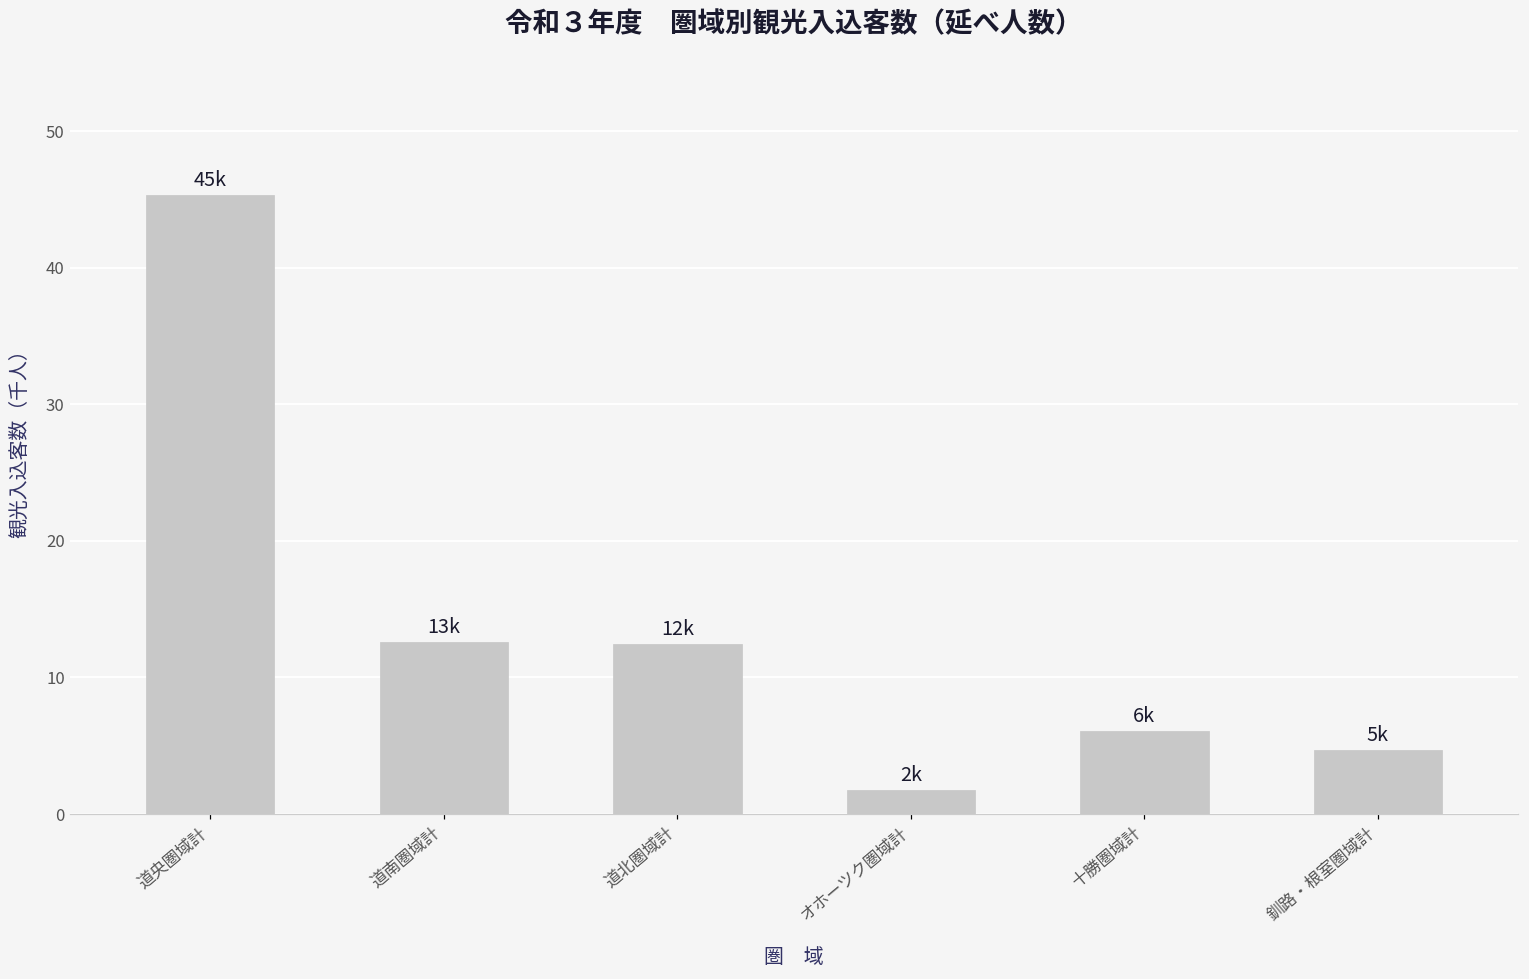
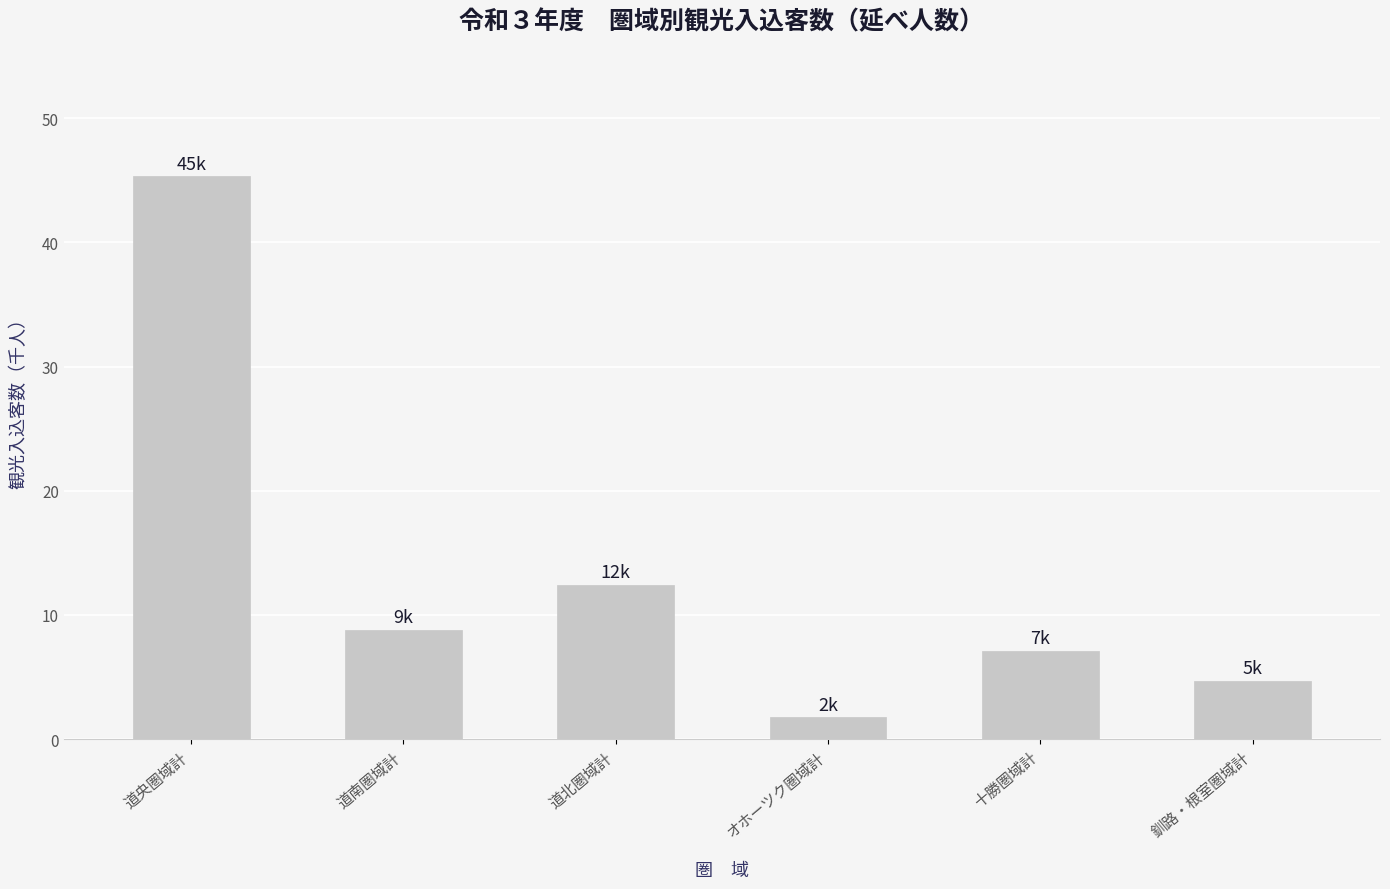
道南圏域計: 13k -> 9k
十勝圏域計: 6k -> 7k
